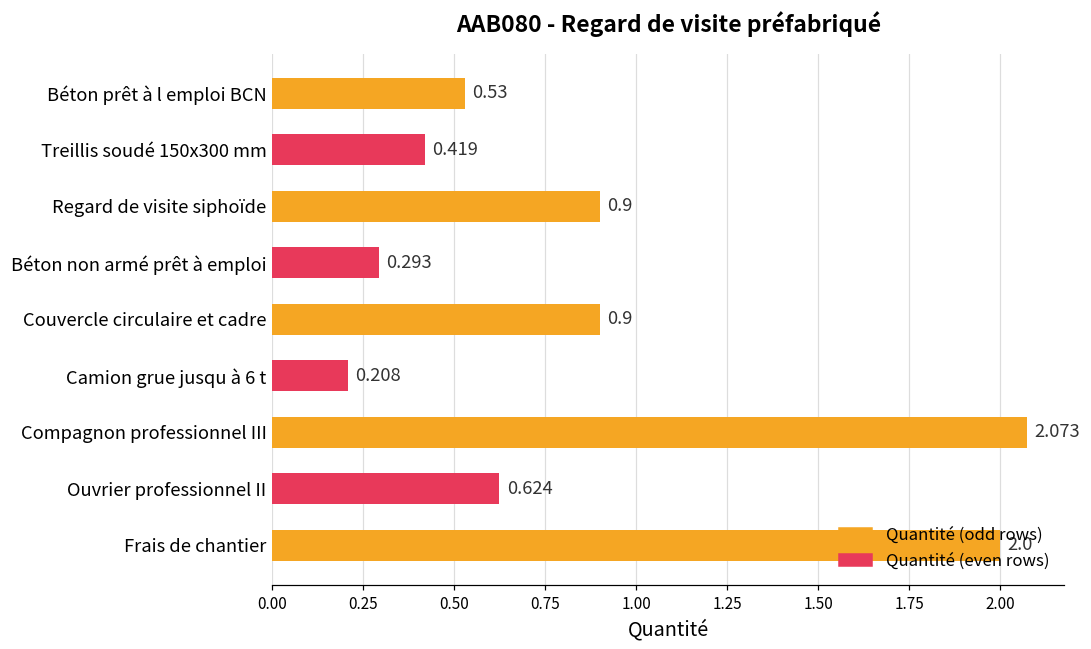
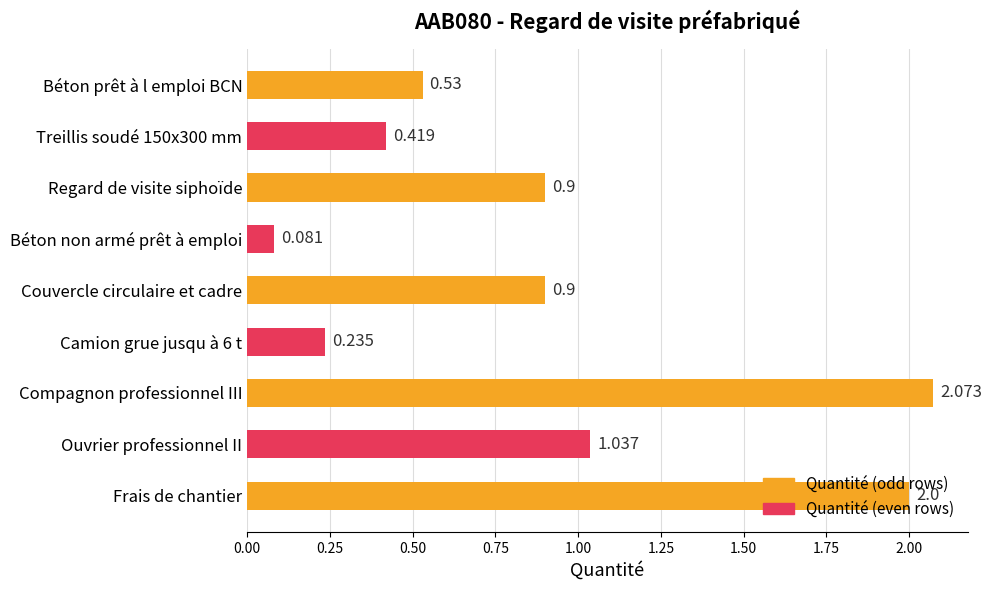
Béton non armé prêt à emploi: 0.293 -> 0.081
Camion grue jusqu à 6 t: 0.208 -> 0.235
Ouvrier professionnel II: 0.624 -> 1.037
